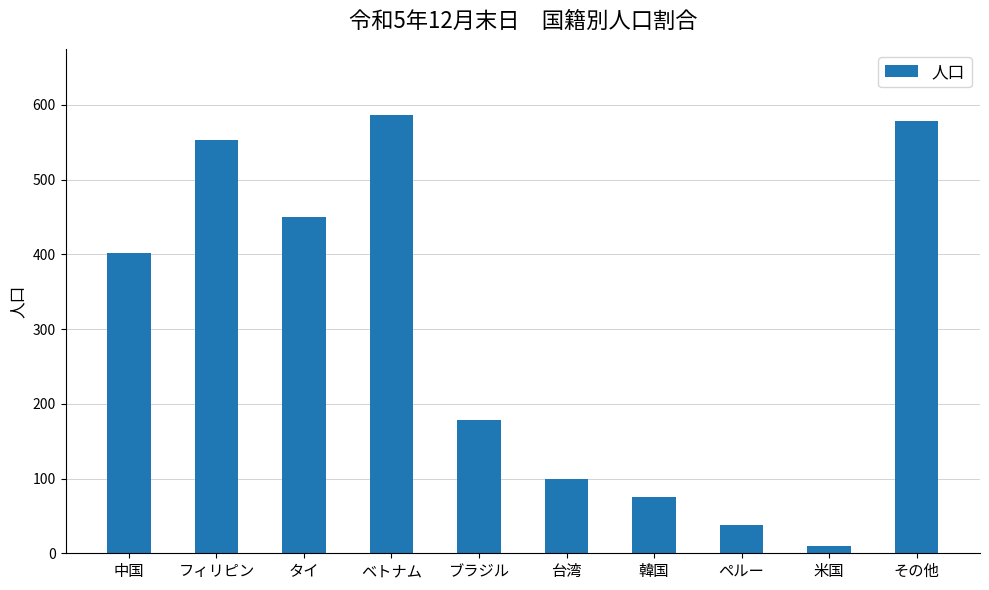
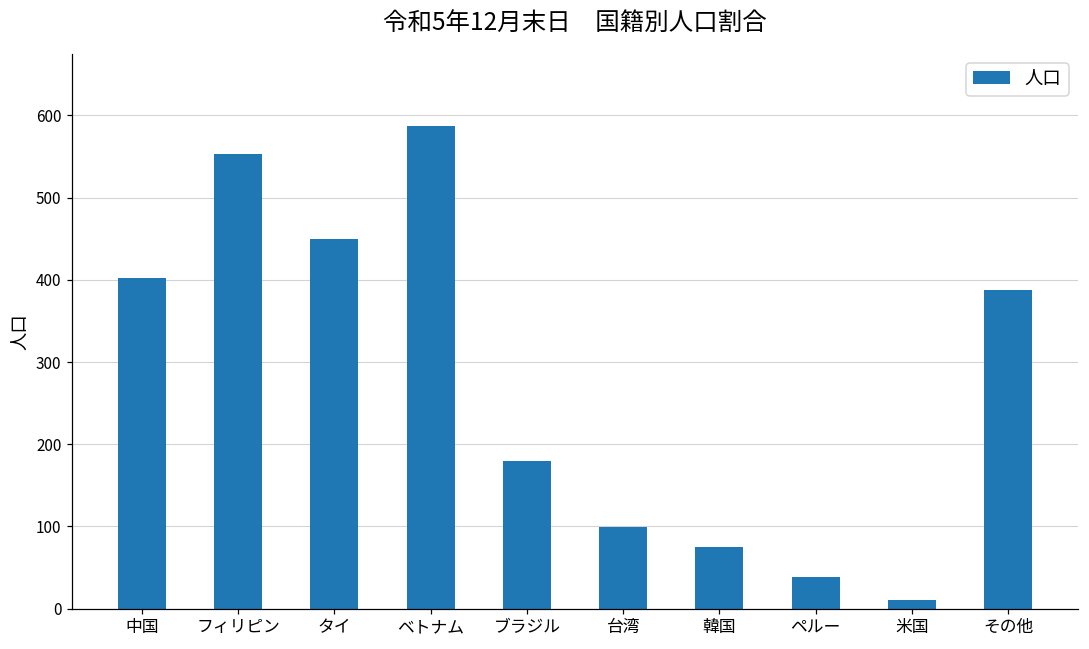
その他: 580 -> 390
